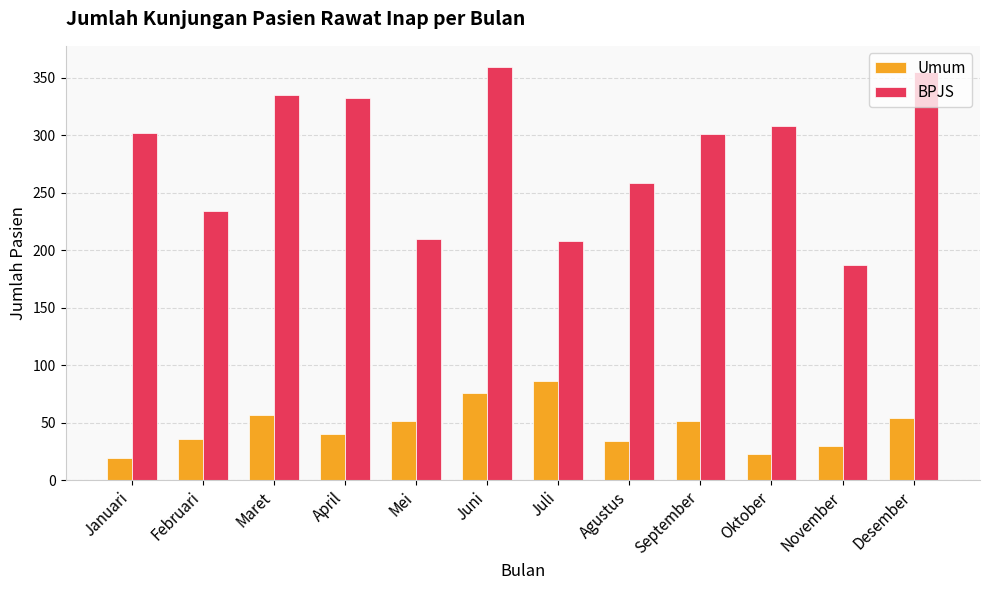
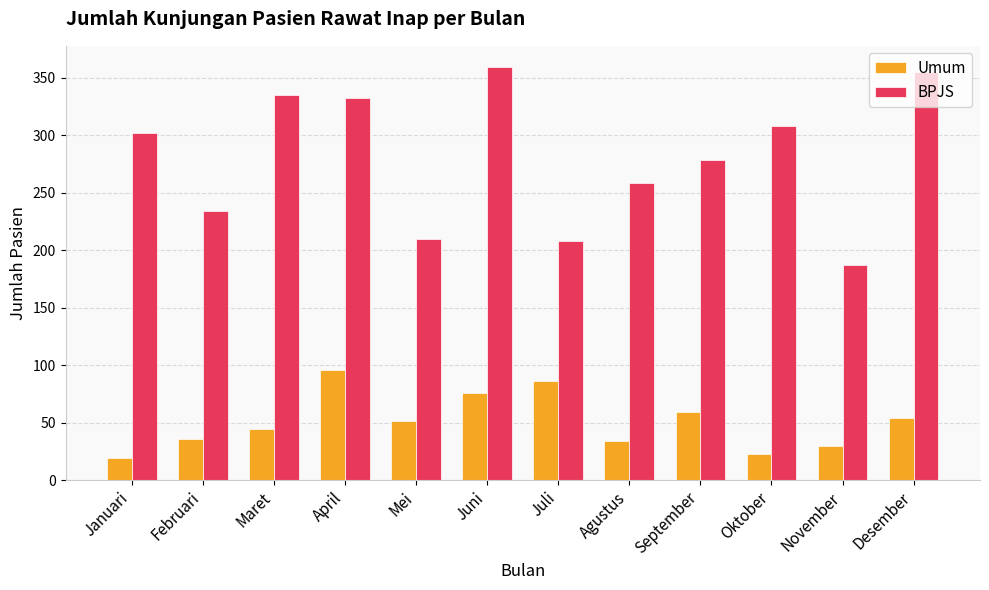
Umum, Maret: 57 -> 44
Umum, April: 40 -> 96
Umum, September: 51 -> 59
BPJS, September: 301 -> 279
